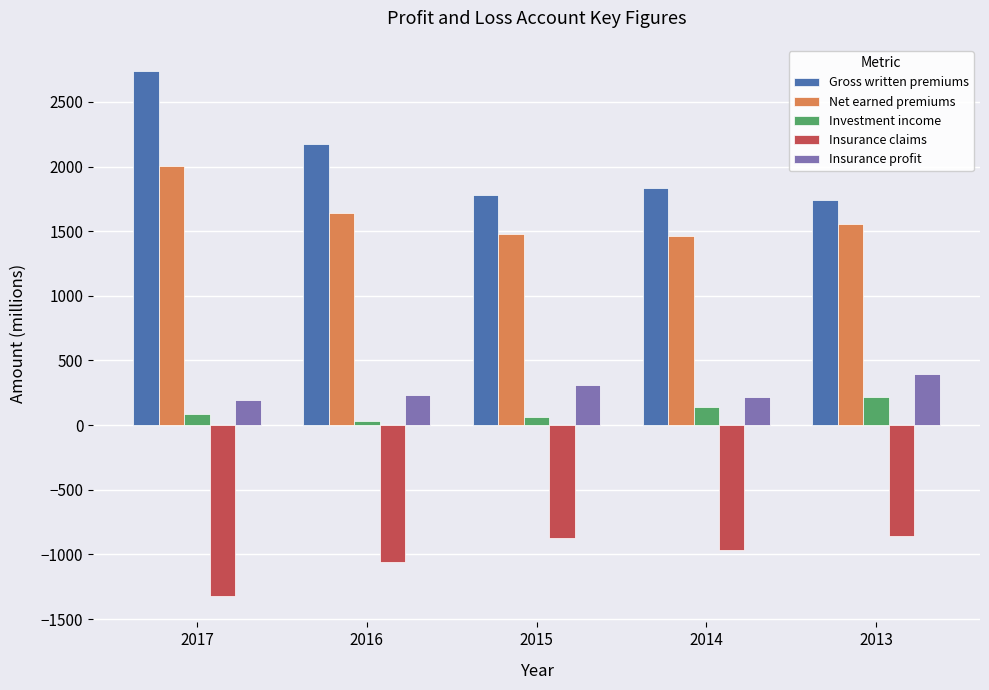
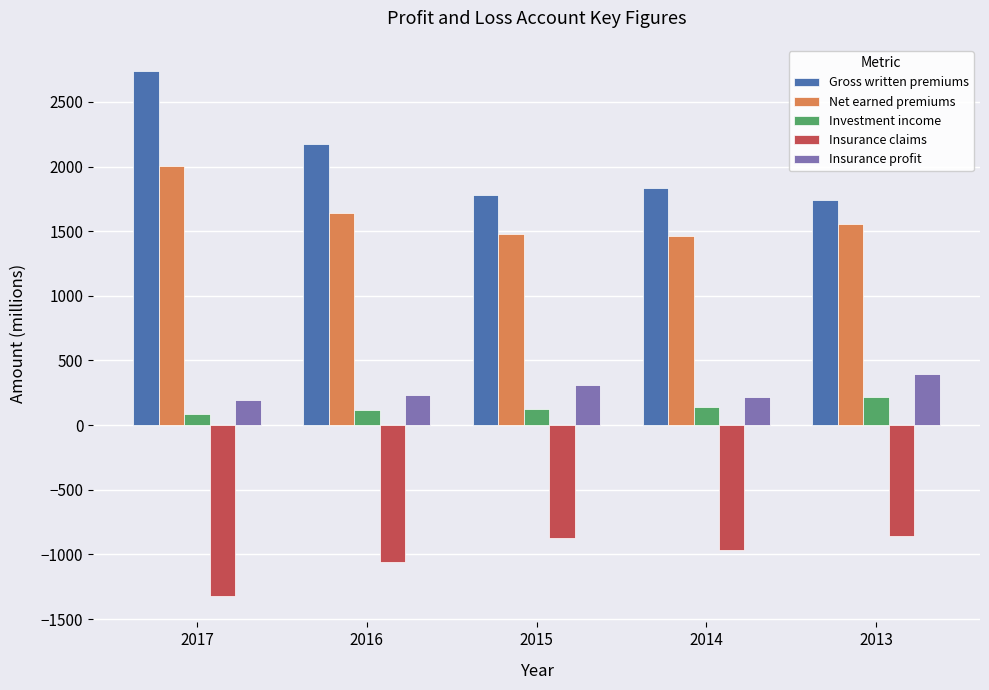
Investment income, 2016: 40 -> 120
Investment income, 2015: 60 -> 120
